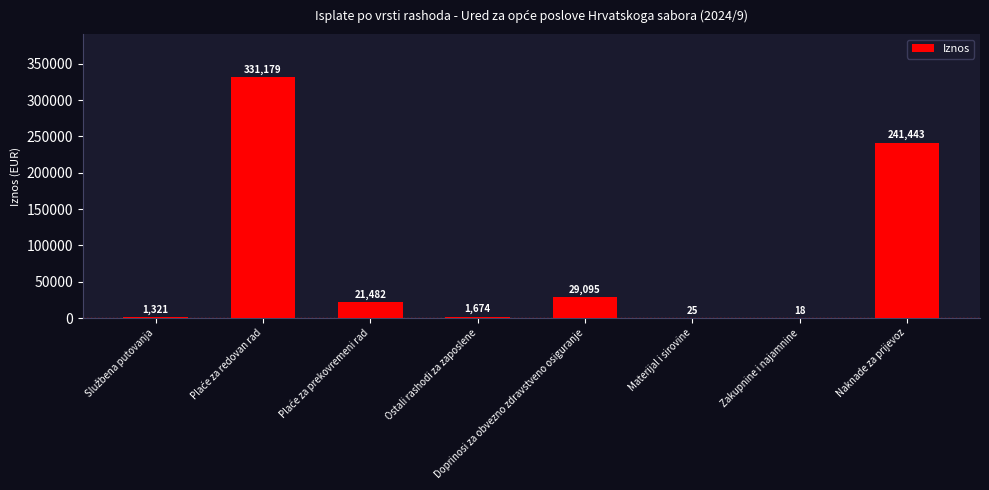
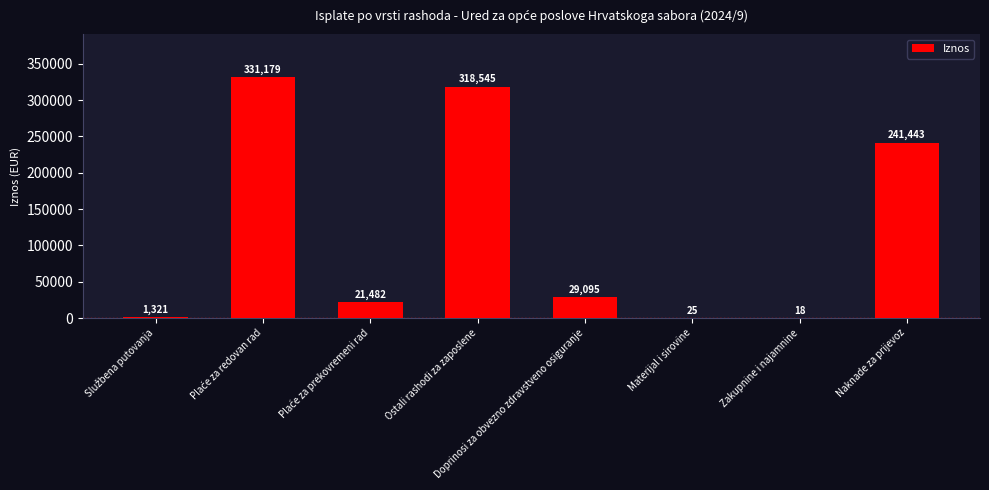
Ostali rashodi za zaposlene: 1,674 -> 318,545
